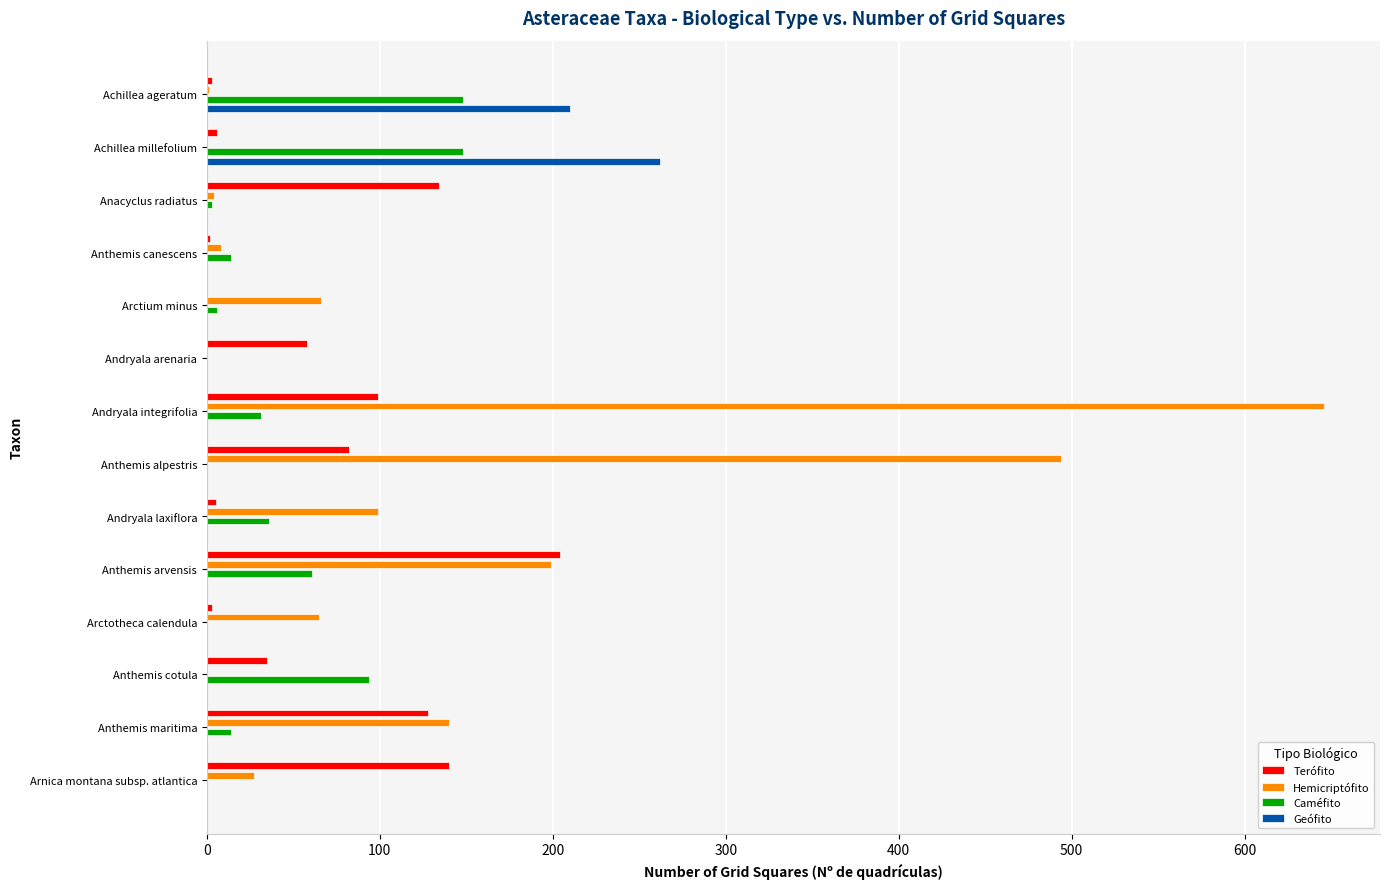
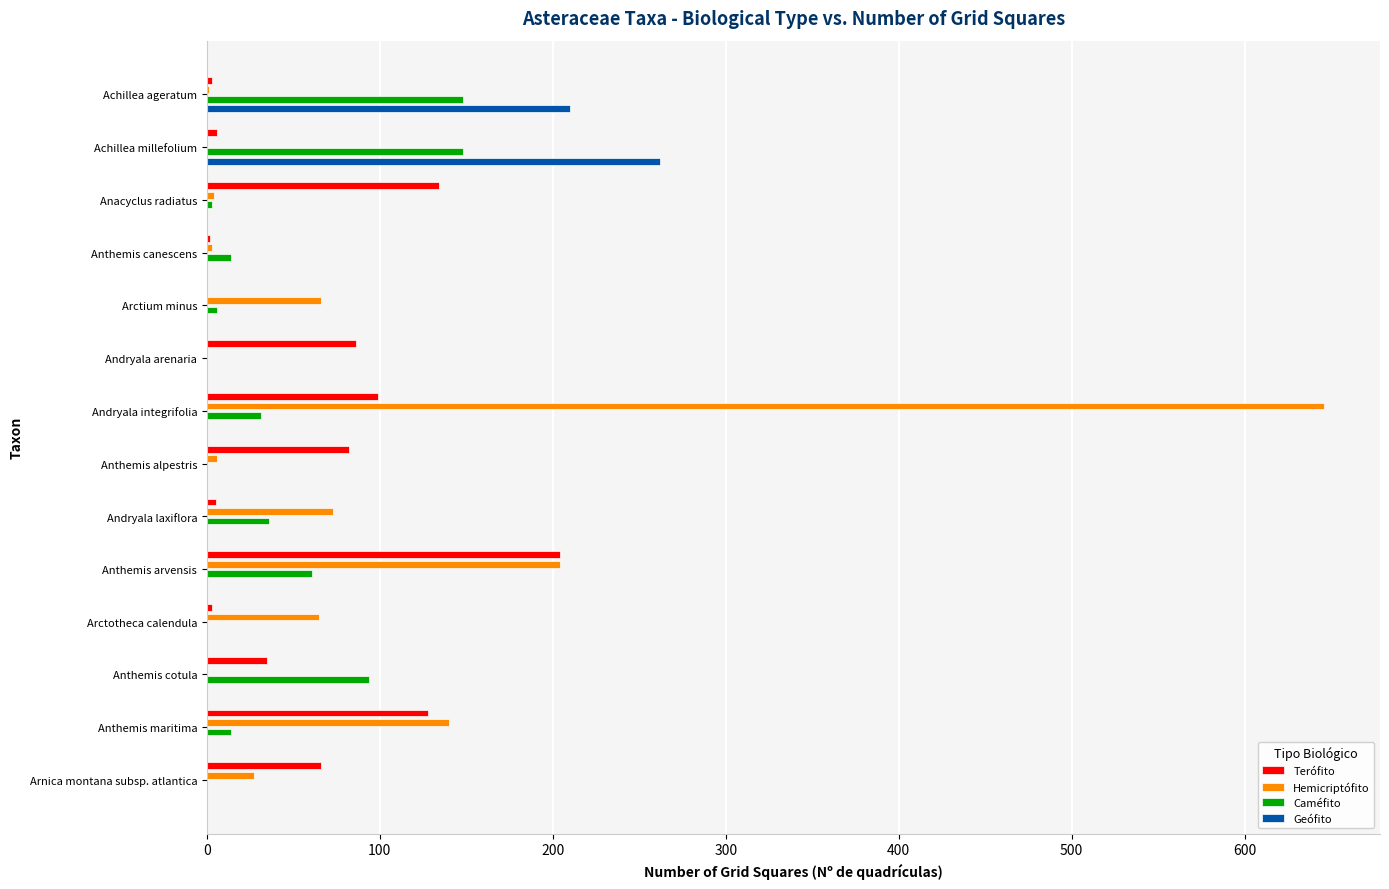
Hemicriptófito, Anthemis canescens: 8 -> 3
Terófito, Andryala arenaria: 58 -> 86
Hemicriptófito, Anthemis alpestris: 494 -> 6
Hemicriptófito, Andryala laxiflora: 99 -> 73
Hemicriptófito, Anthemis arvensis: 199 -> 204
Terófito, Arnica montana subsp. atlantica: 140 -> 66
